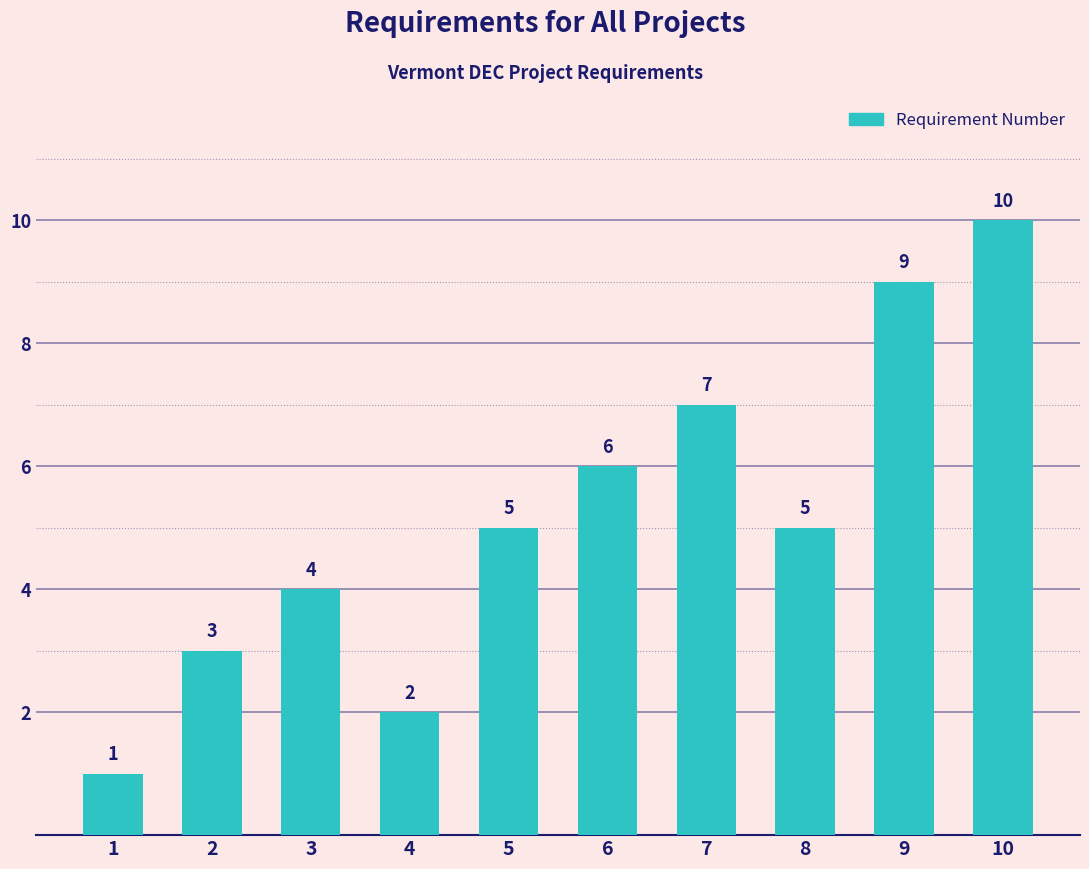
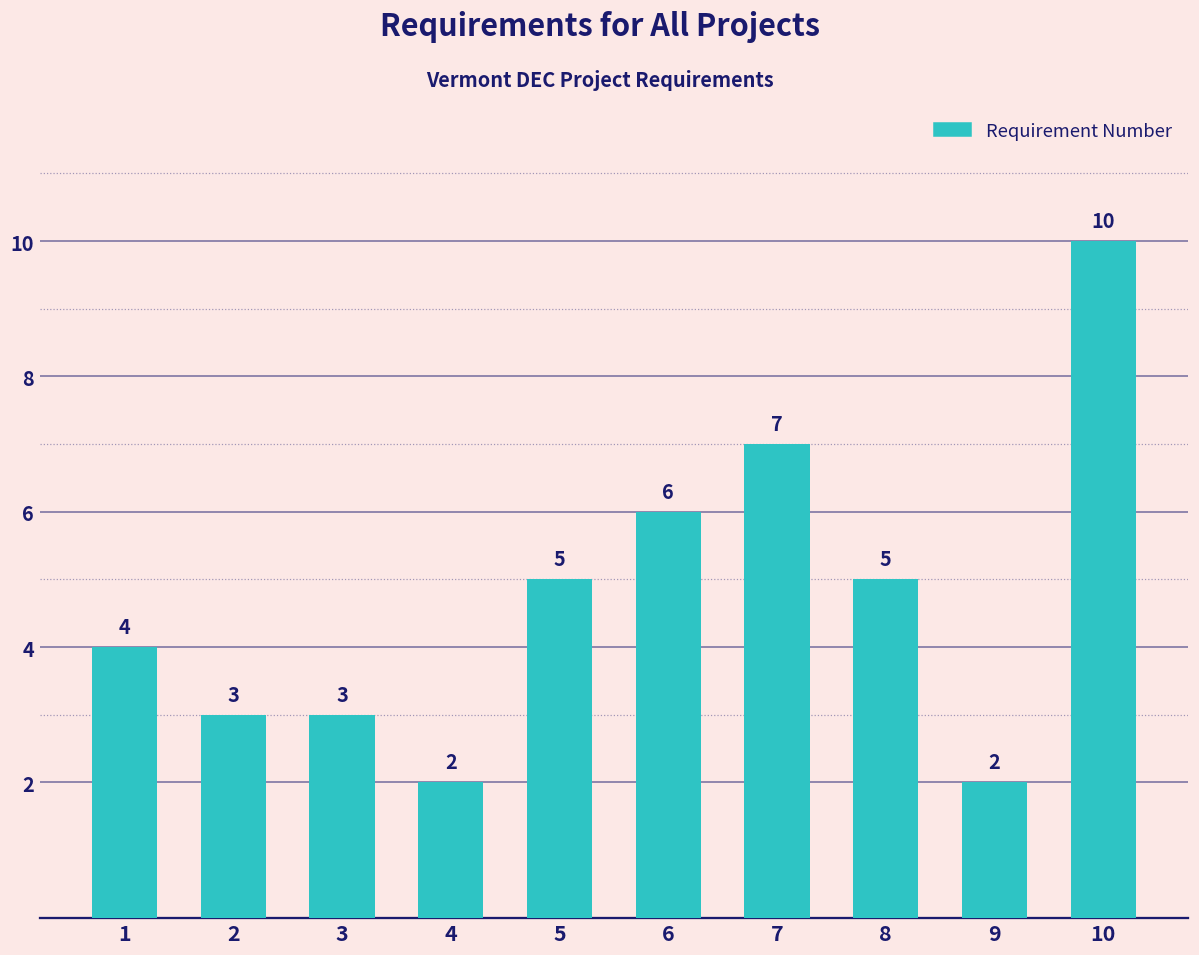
1: 1 -> 4
3: 4 -> 3
9: 9 -> 2
